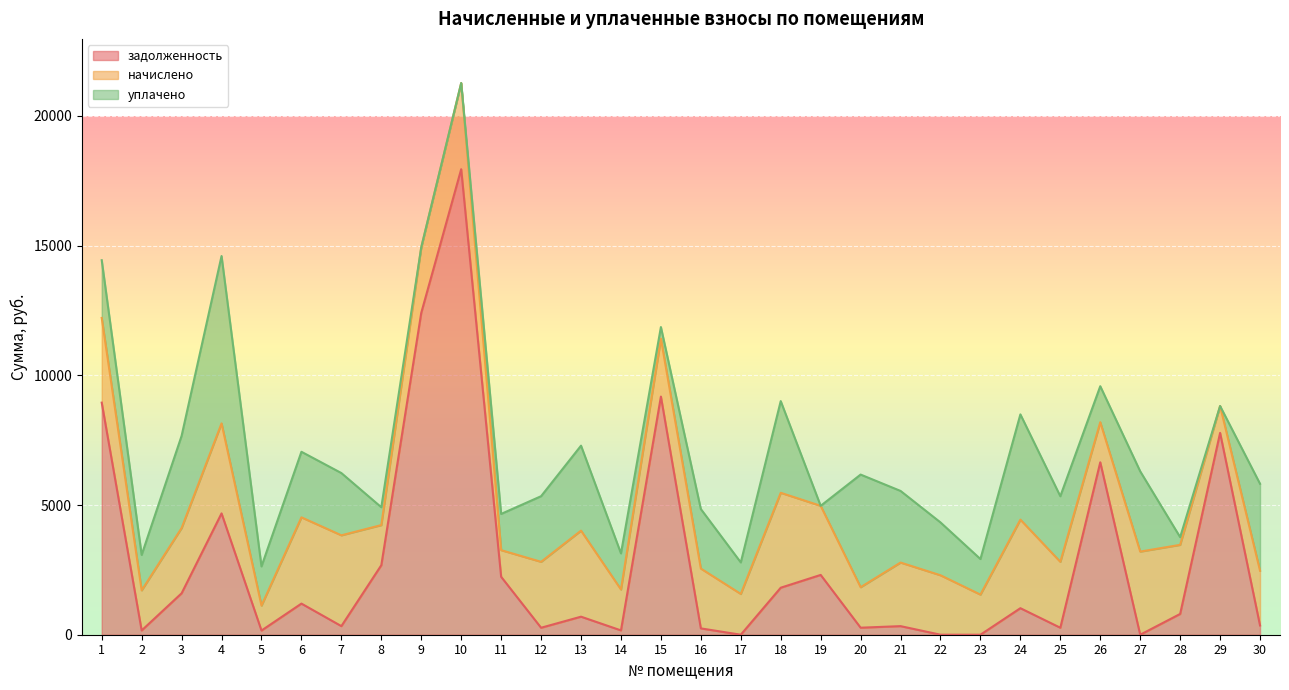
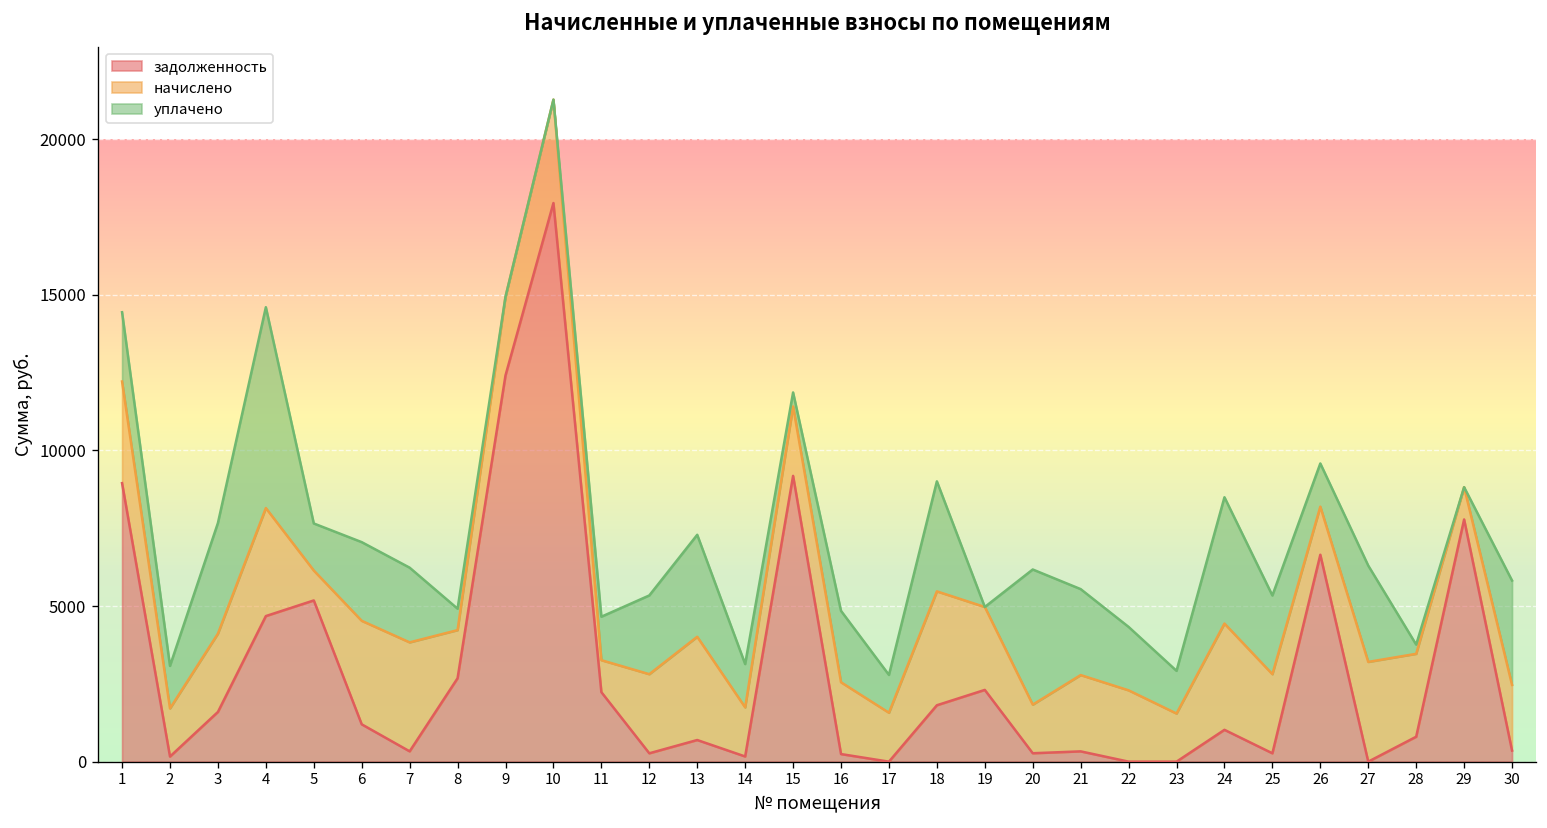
задолженность, 5: 200 -> 5200
